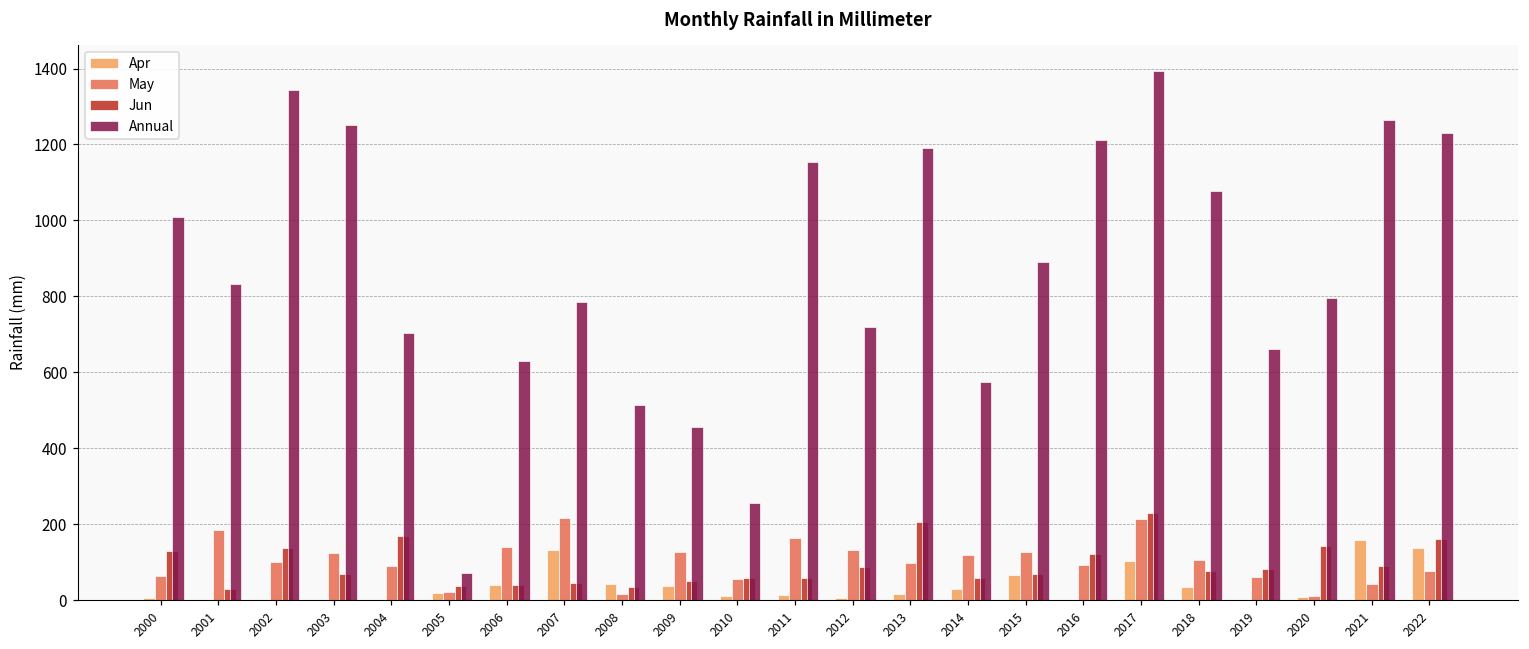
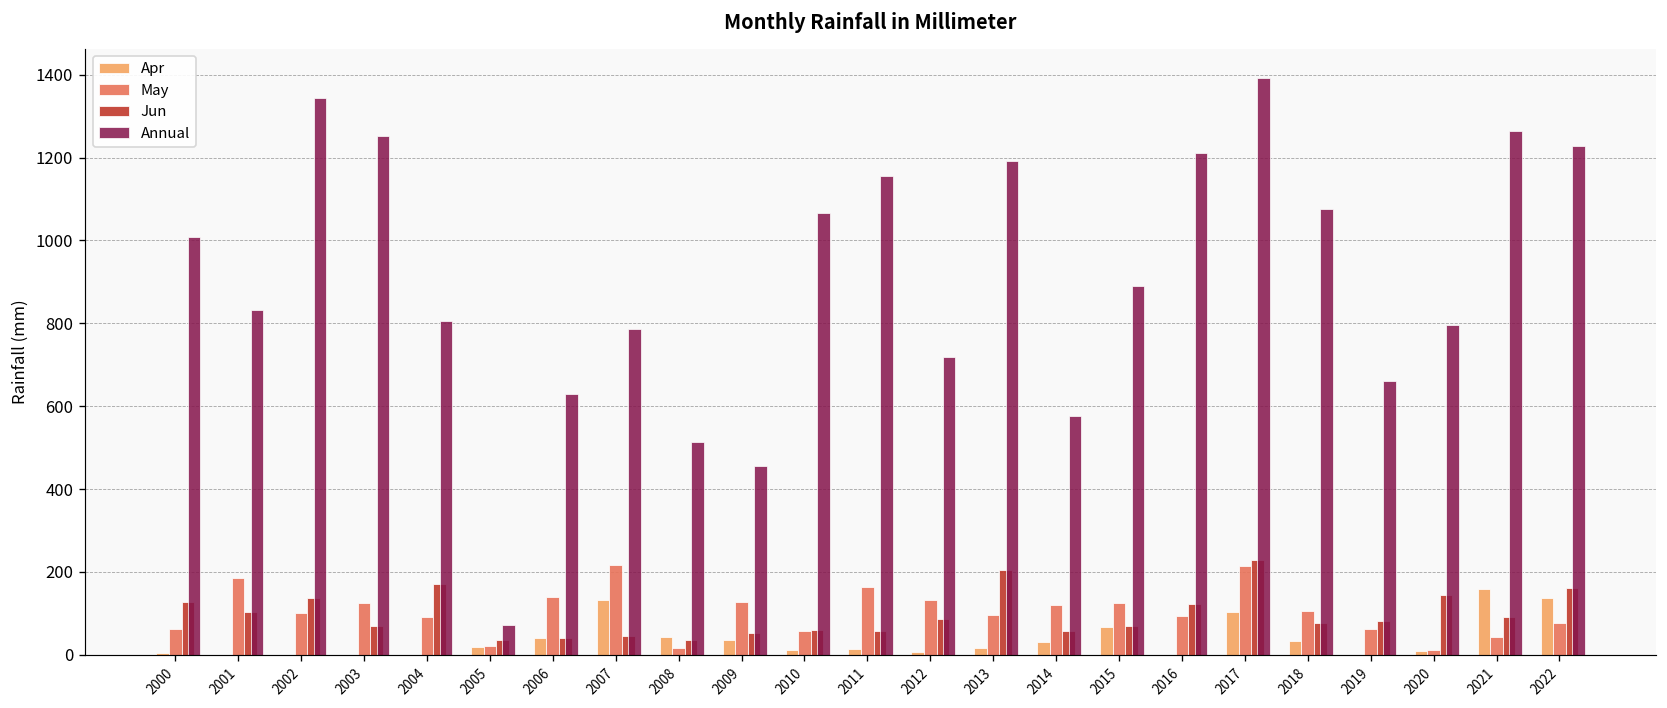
Jun, 2001: 30 -> 100
Annual, 2004: 700 -> 810
Annual, 2010: 260 -> 1070
